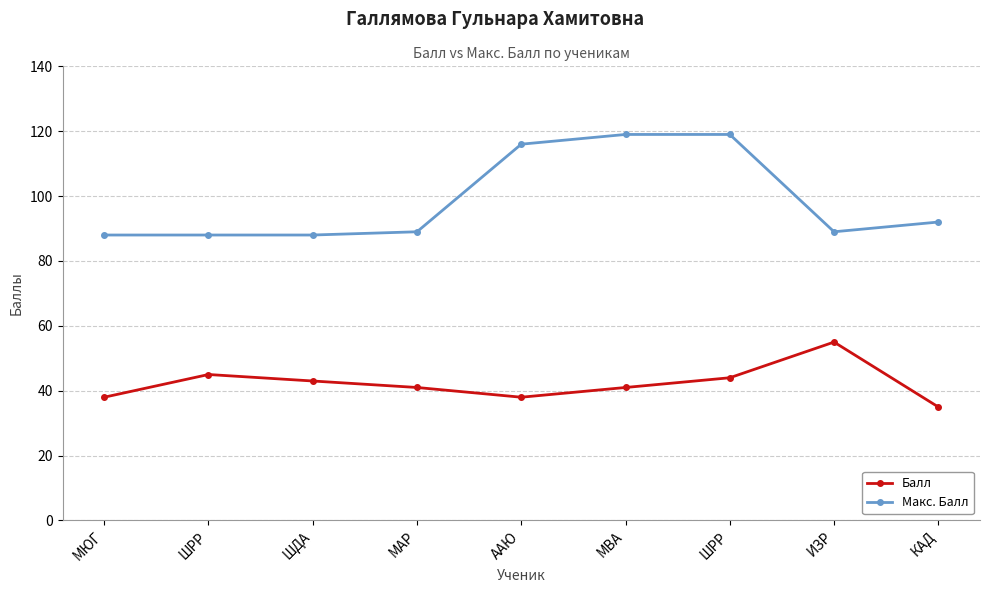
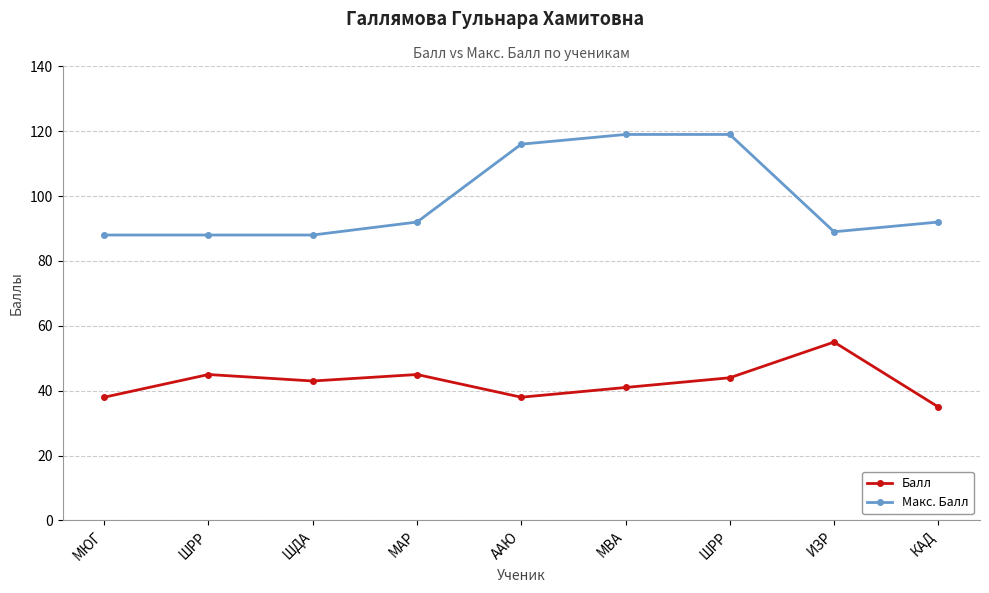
Балл, МАР: 41 -> 45
Макс. Балл, МАР: 89 -> 92
